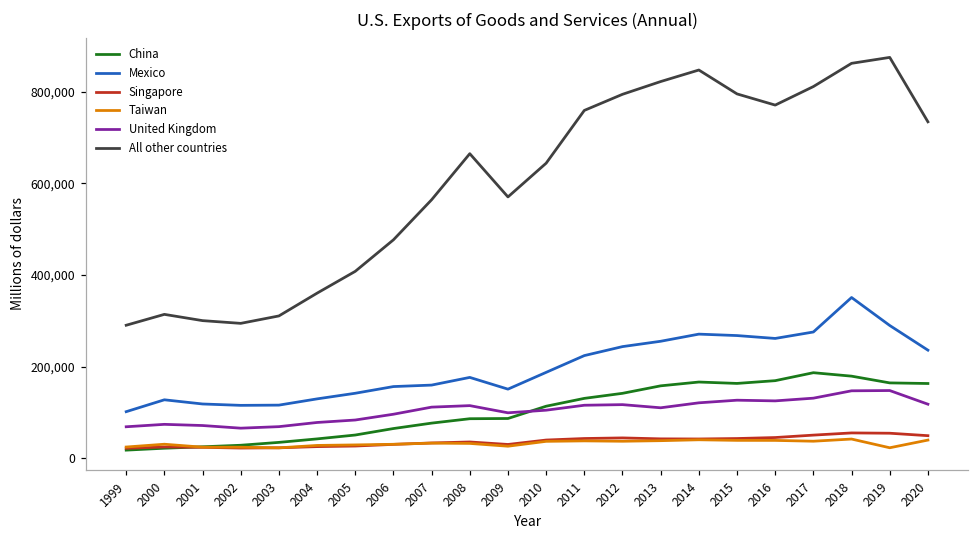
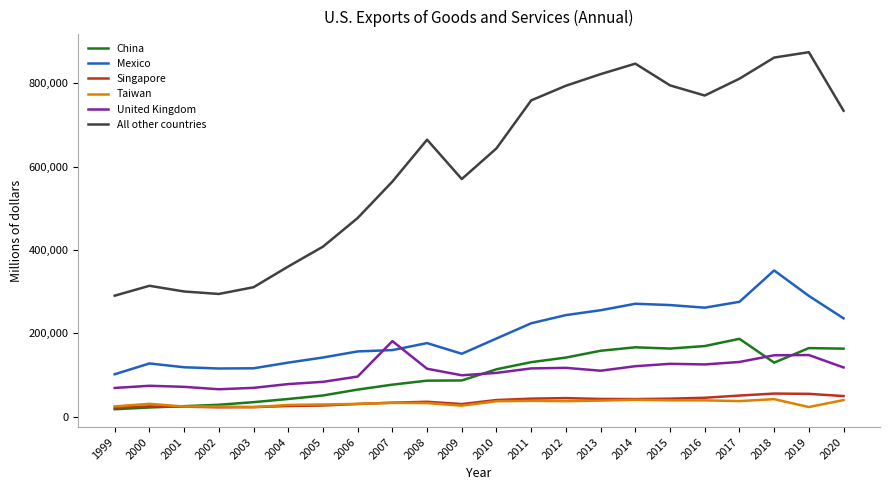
United Kingdom, 2007: 110,000 -> 180,000
China, 2018: 180,000 -> 130,000
